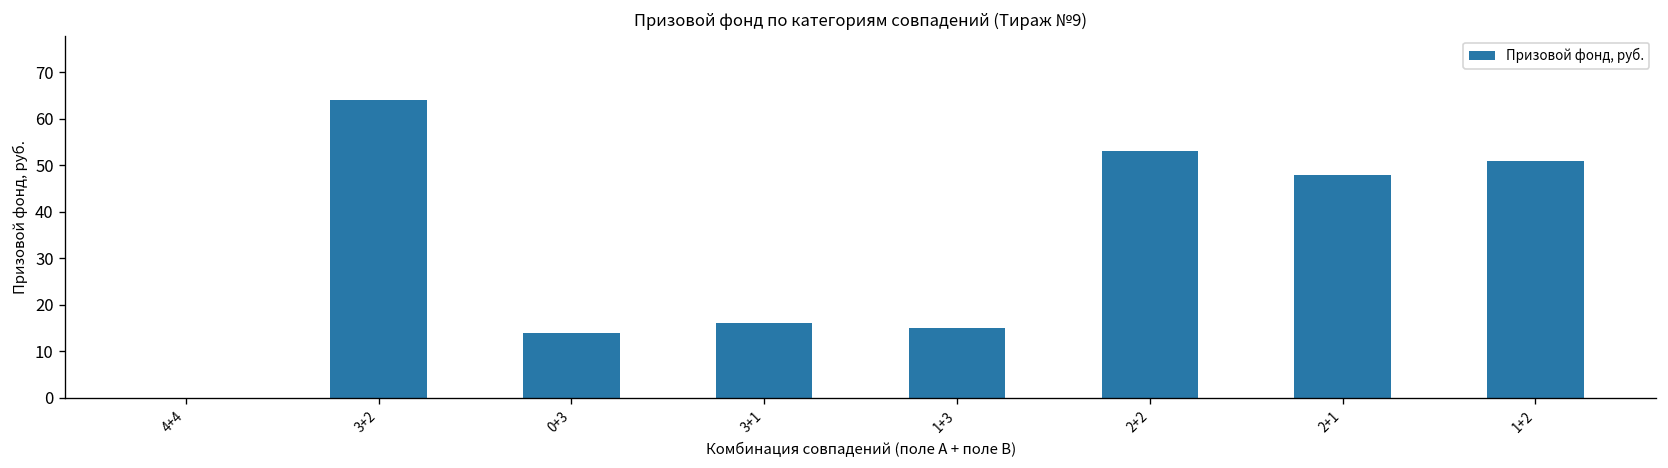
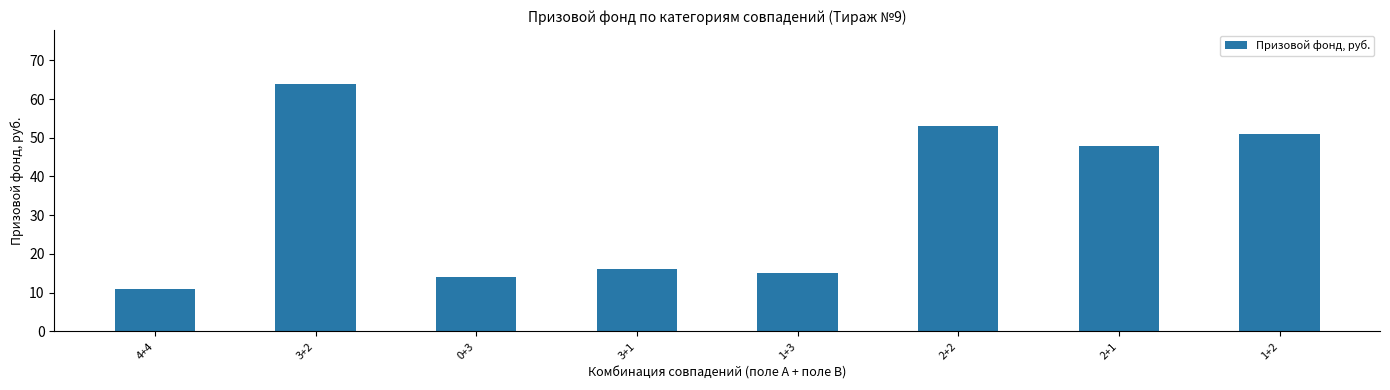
4+4: 0 -> 11
